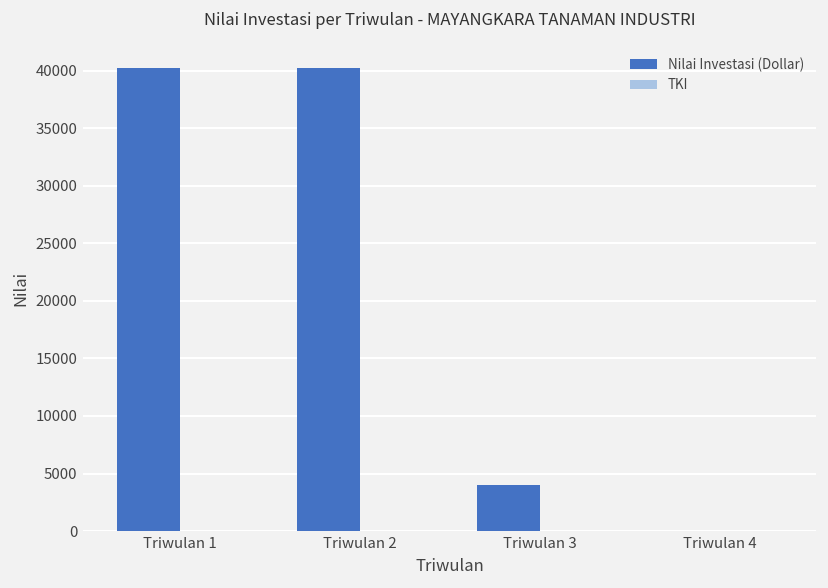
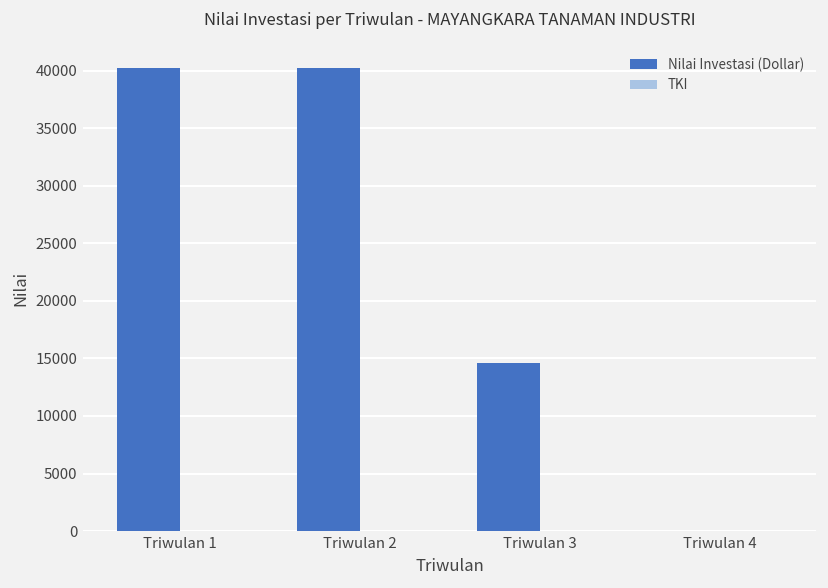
Nilai Investasi (Dollar), Triwulan 3: 4000 -> 15000
